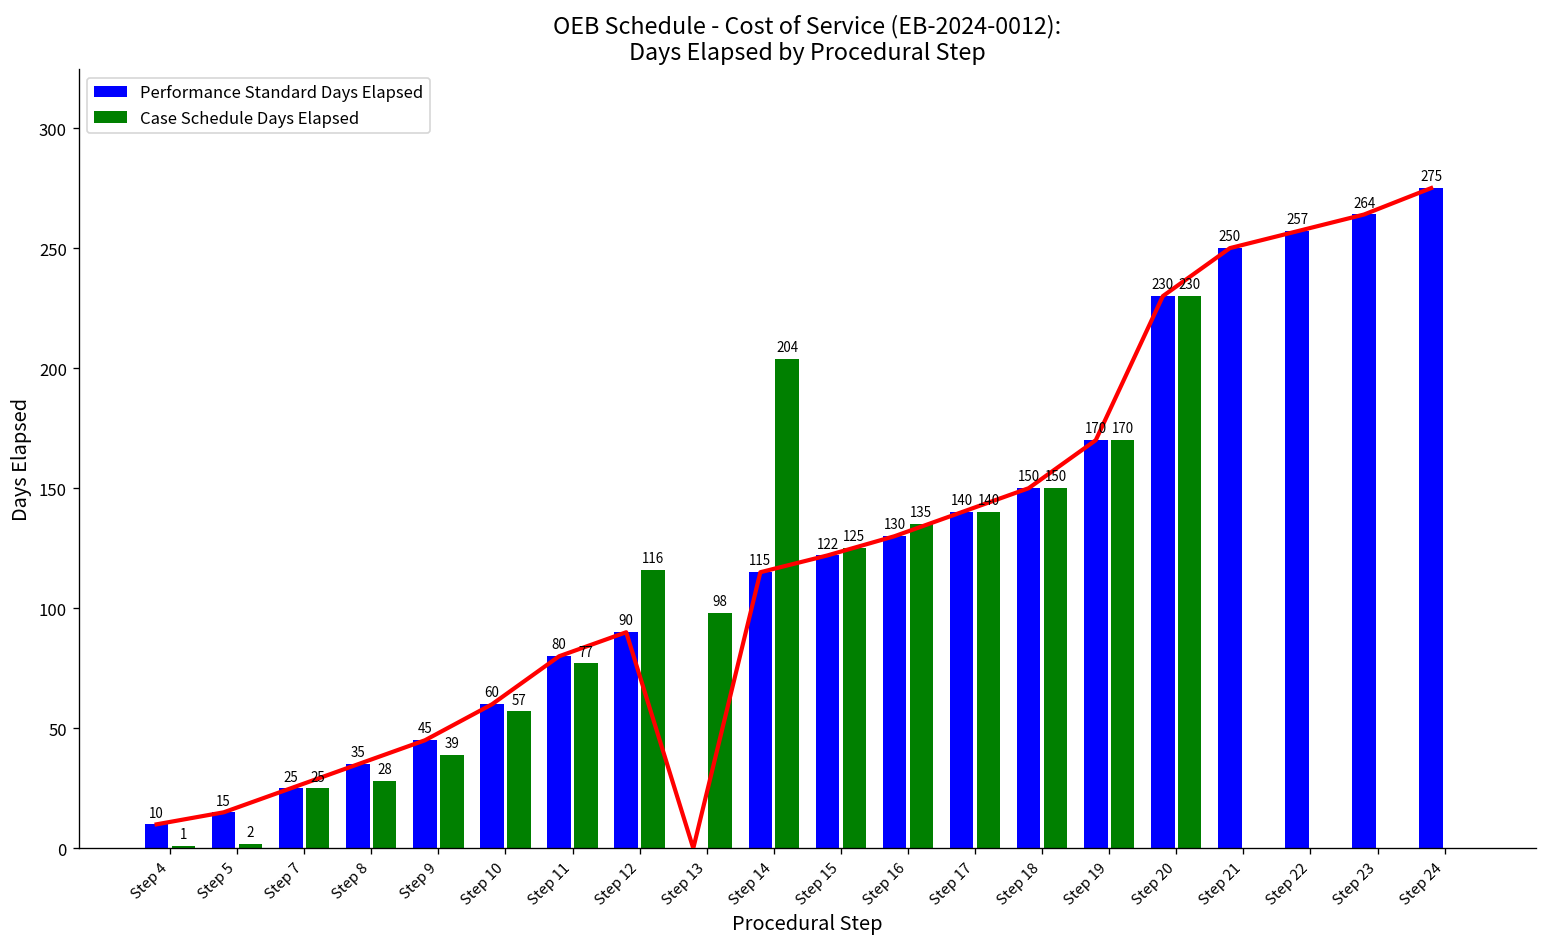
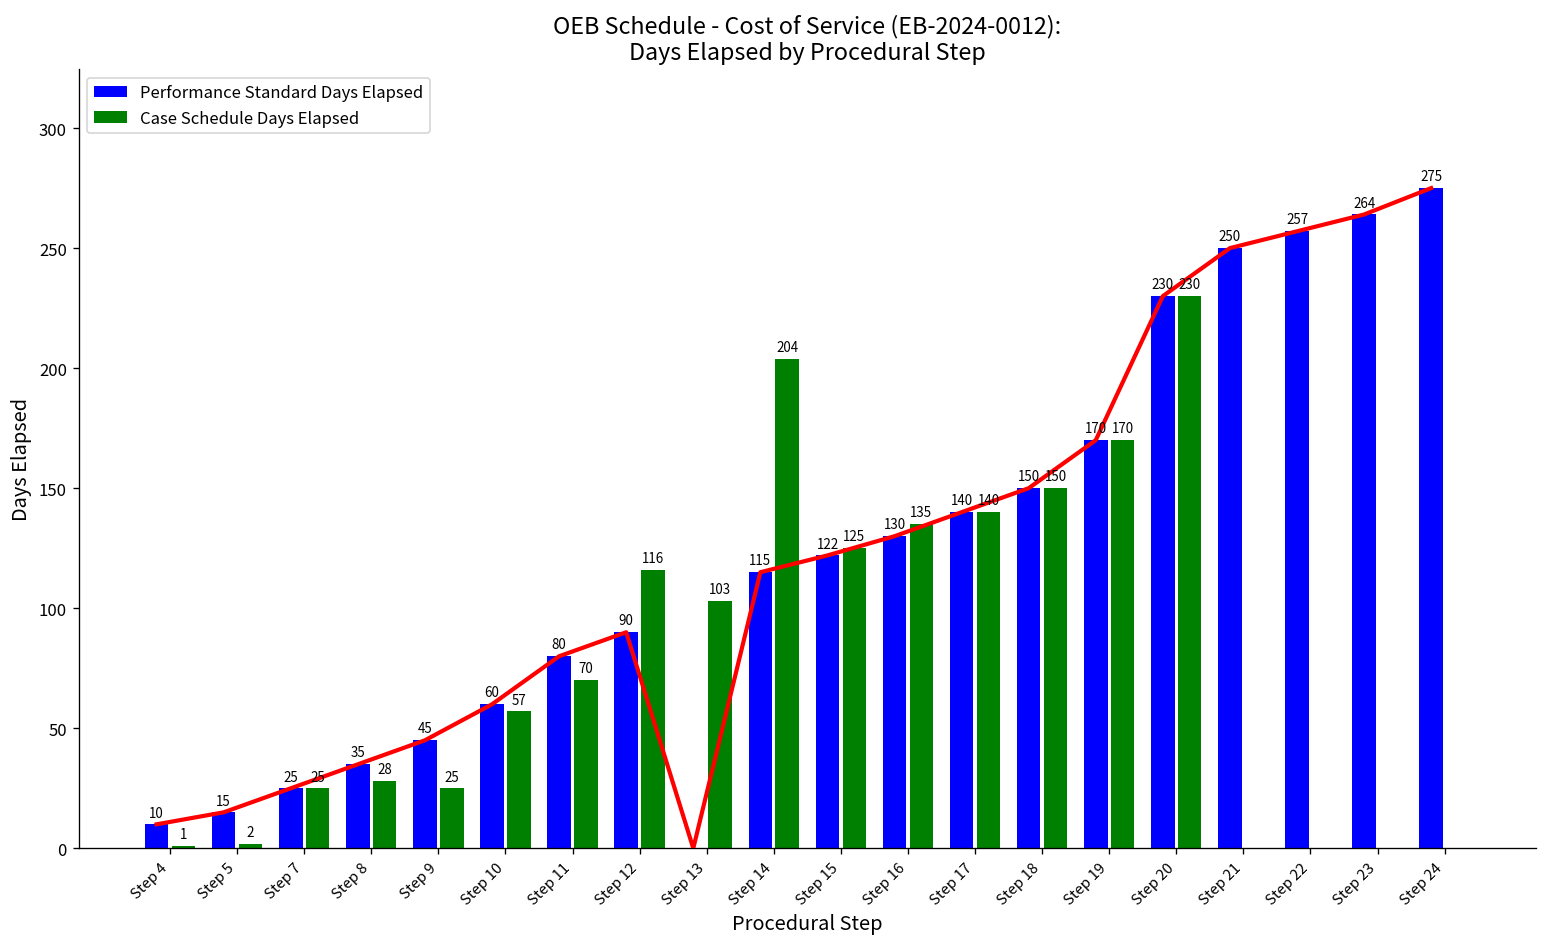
Case Schedule Days Elapsed, Step 9: 39 -> 25
Case Schedule Days Elapsed, Step 11: 77 -> 70
Case Schedule Days Elapsed, Step 13: 98 -> 103
